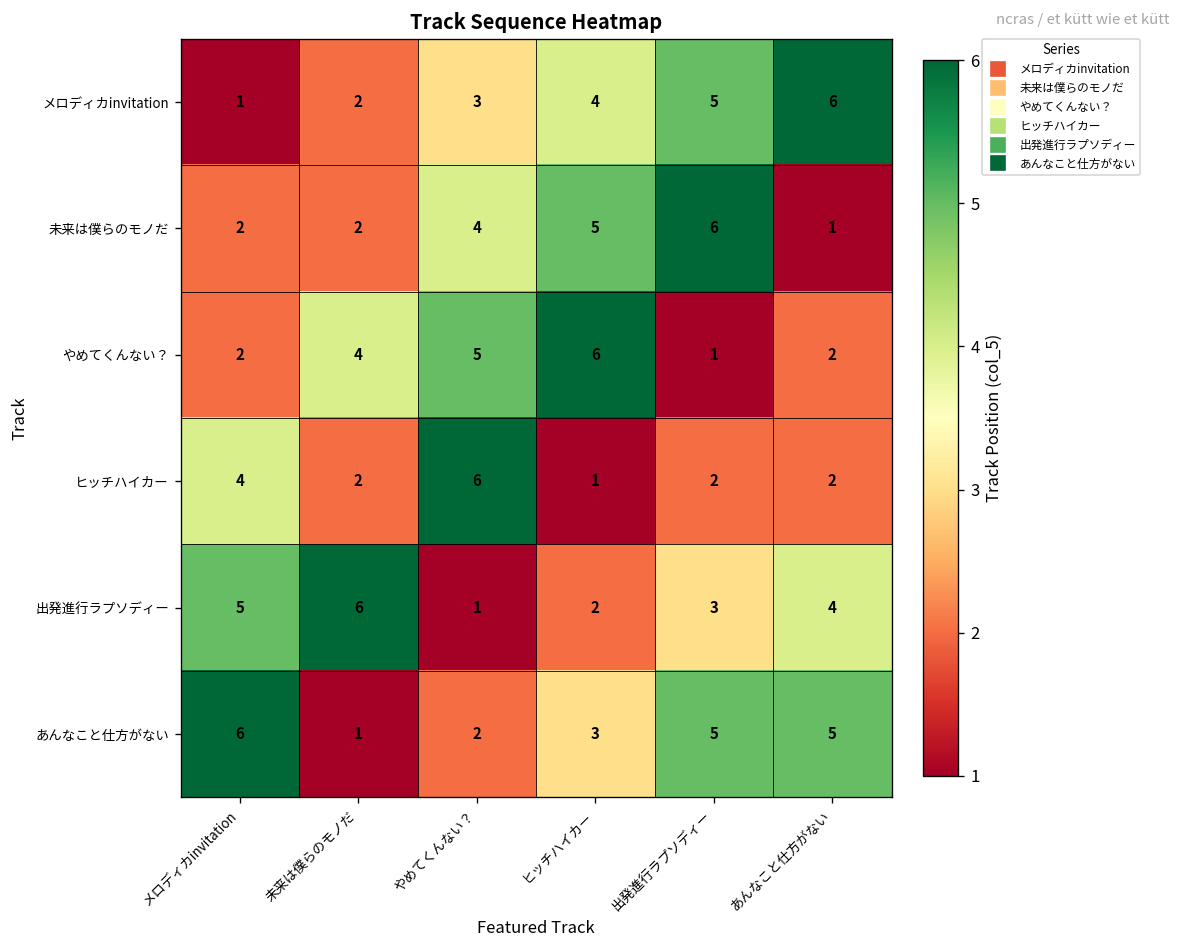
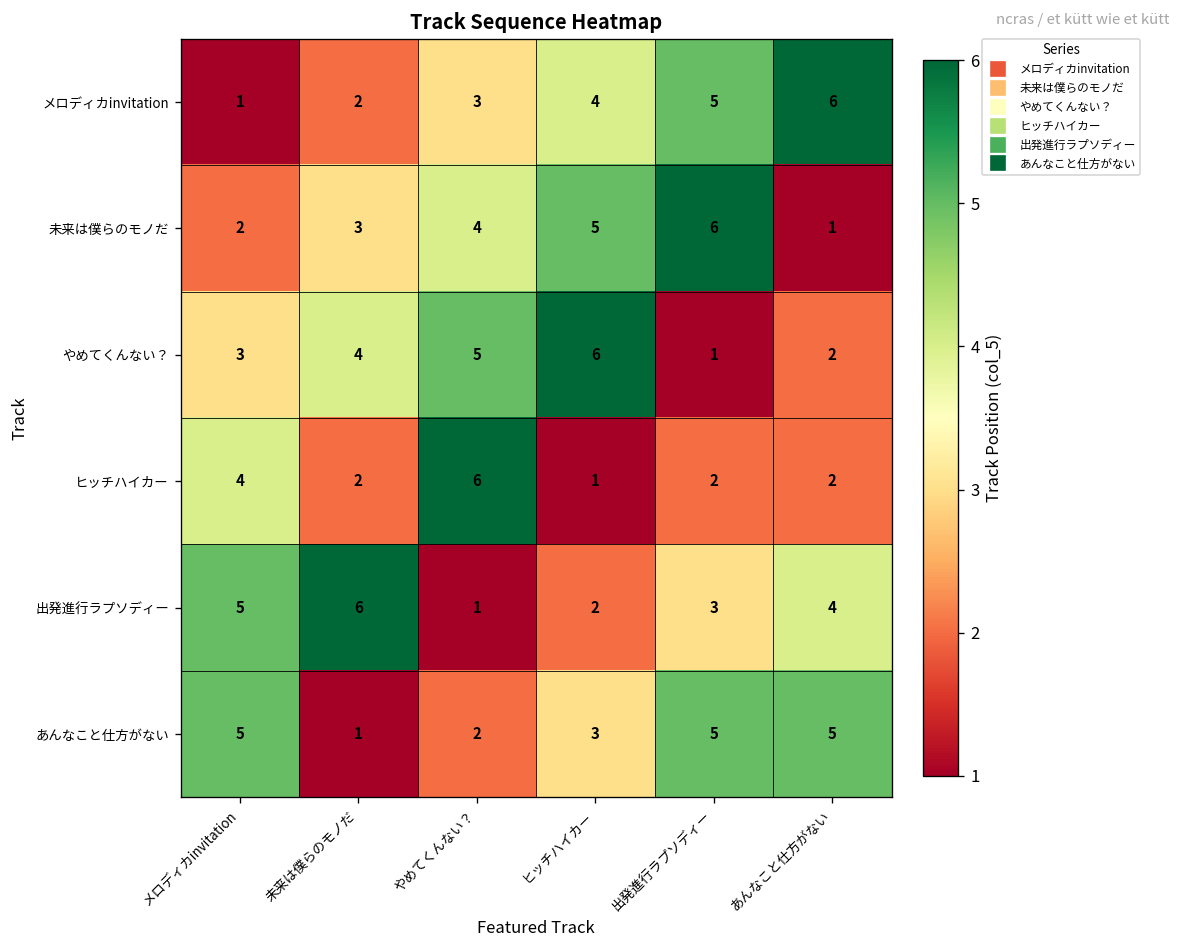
未来は僕らのモノだ, 未来は僕らのモノだ: 2 -> 3
やめてくんない？, メロディカinvitation: 2 -> 3
あんなこと仕方がない, メロディカinvitation: 6 -> 5
